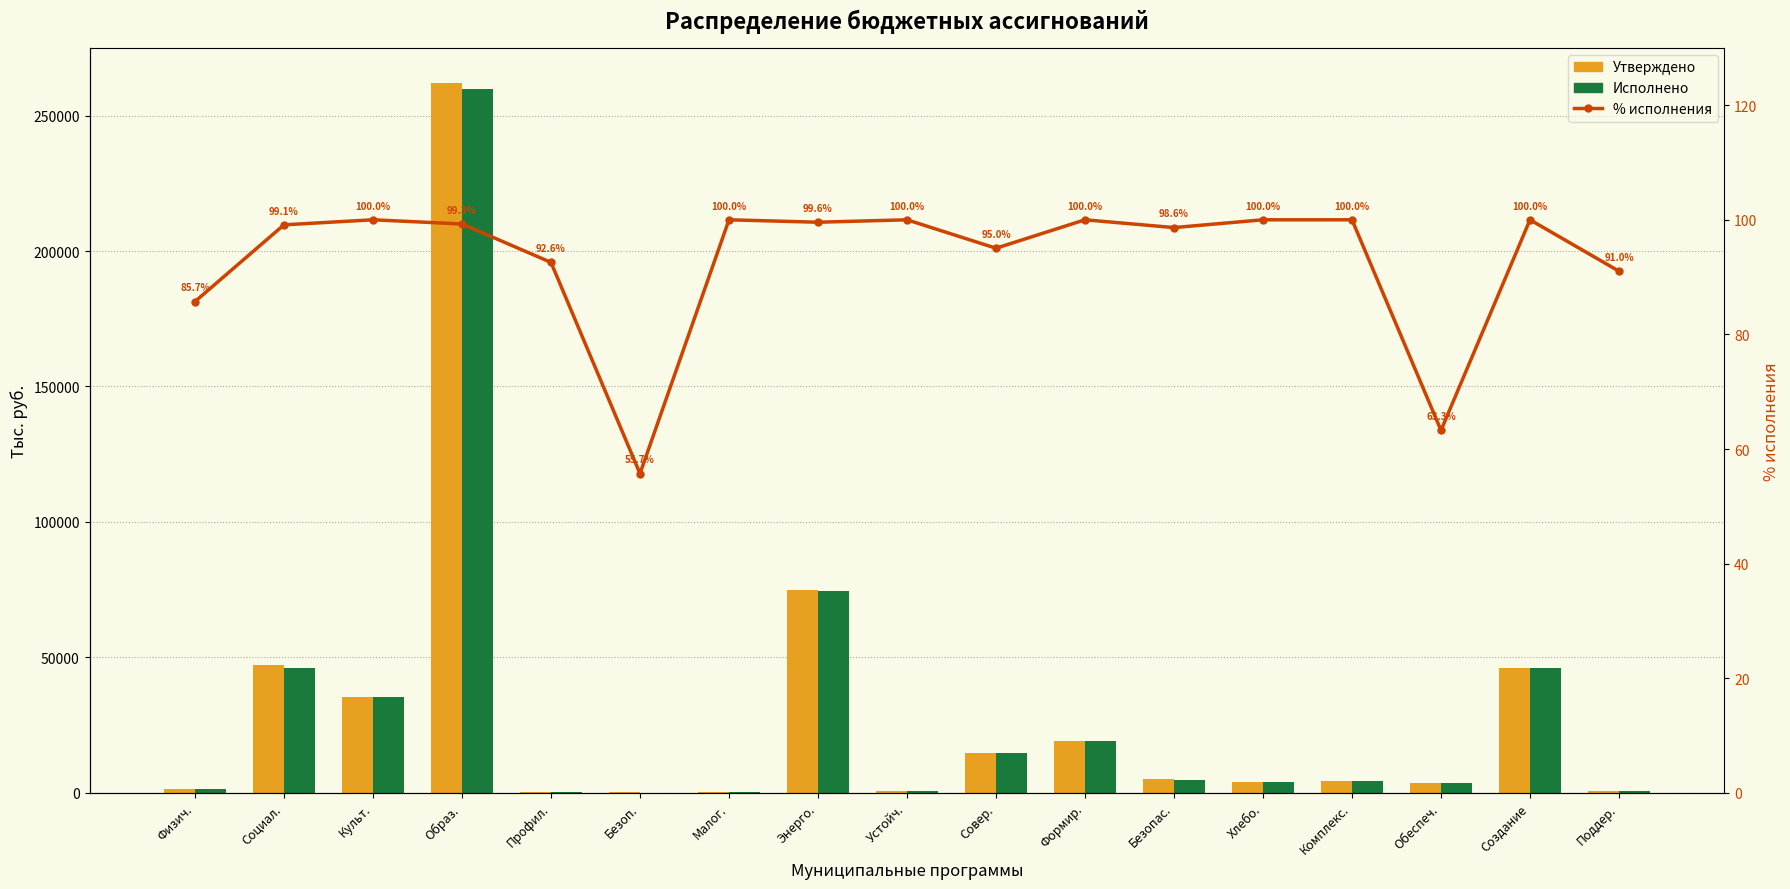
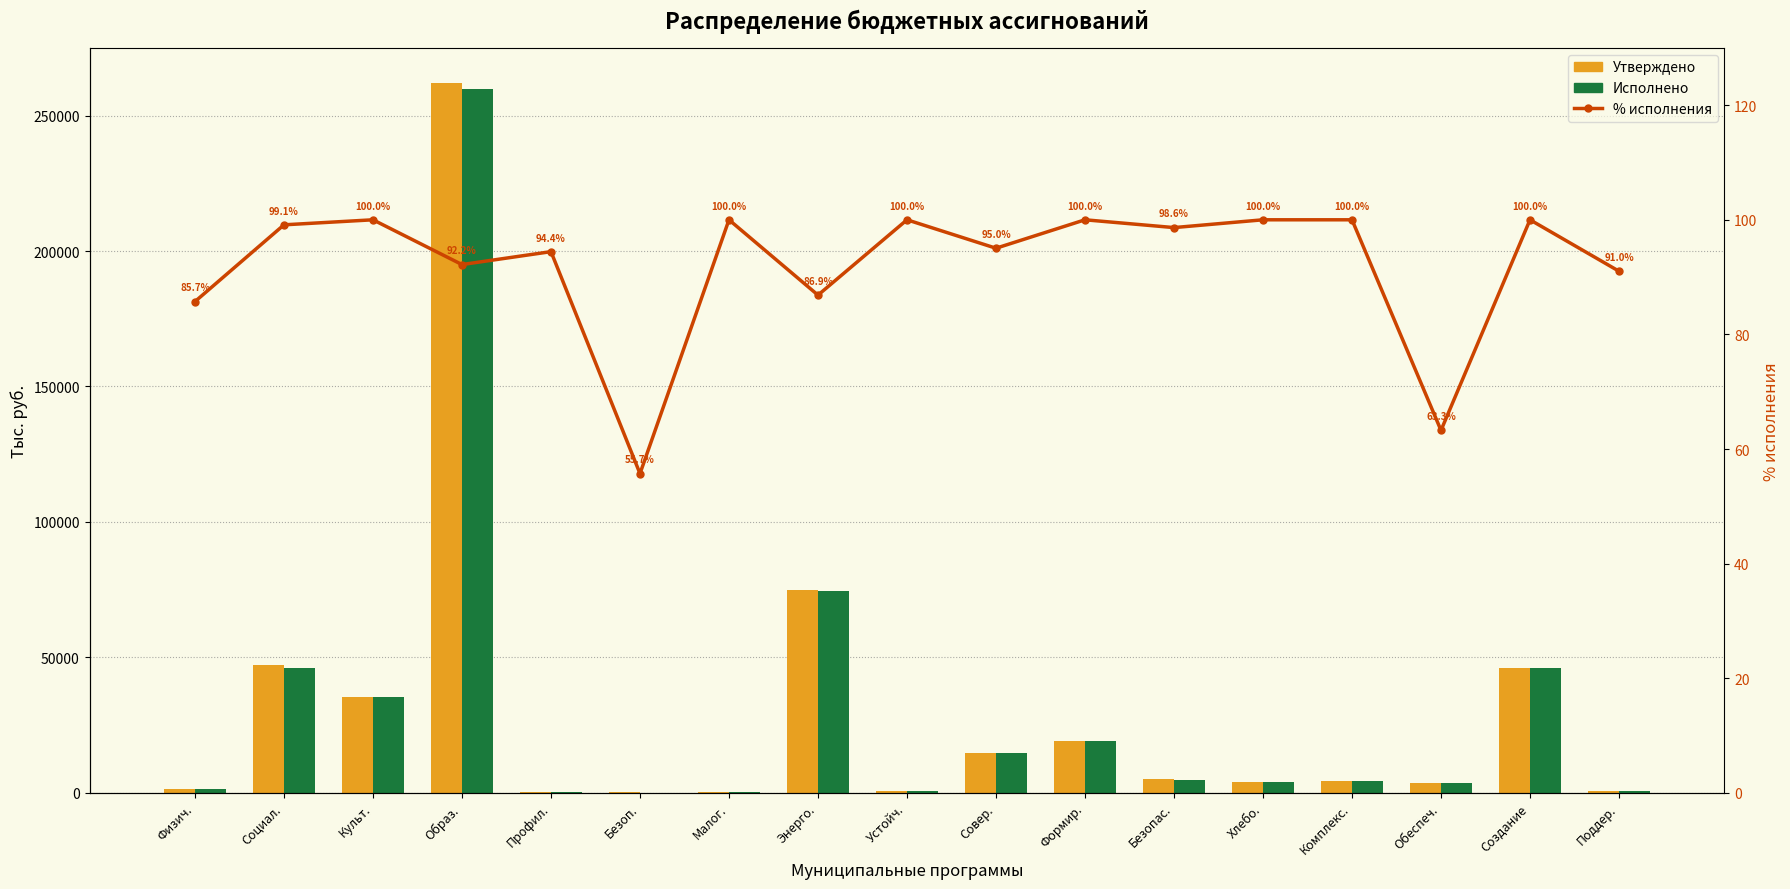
% исполнения, Образ.: 99.3% -> 92.2%
% исполнения, Профил.: 92.6% -> 94.4%
% исполнения, Энерго.: 99.6% -> 86.9%
